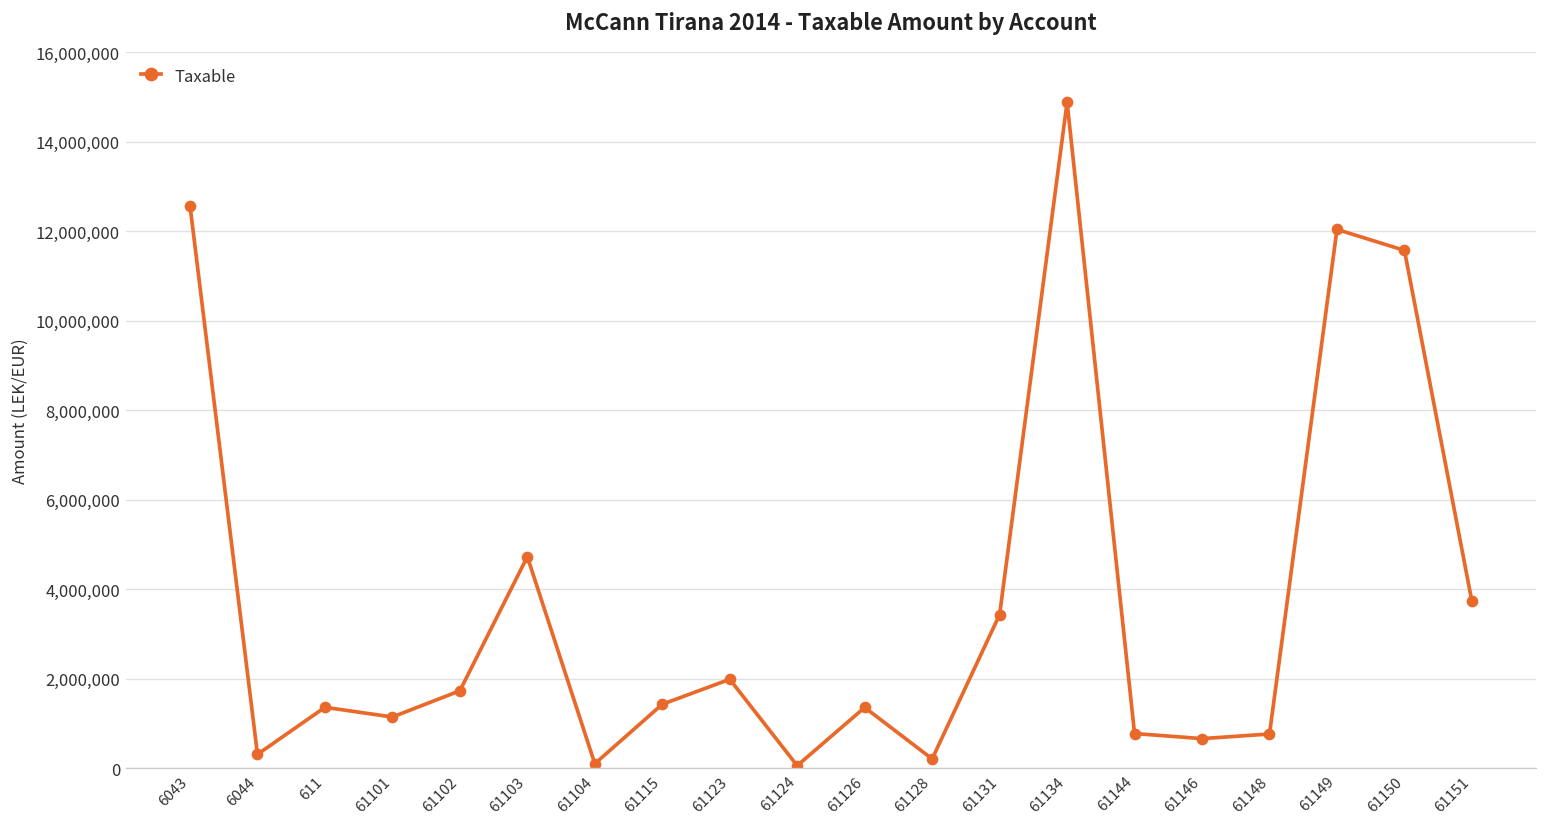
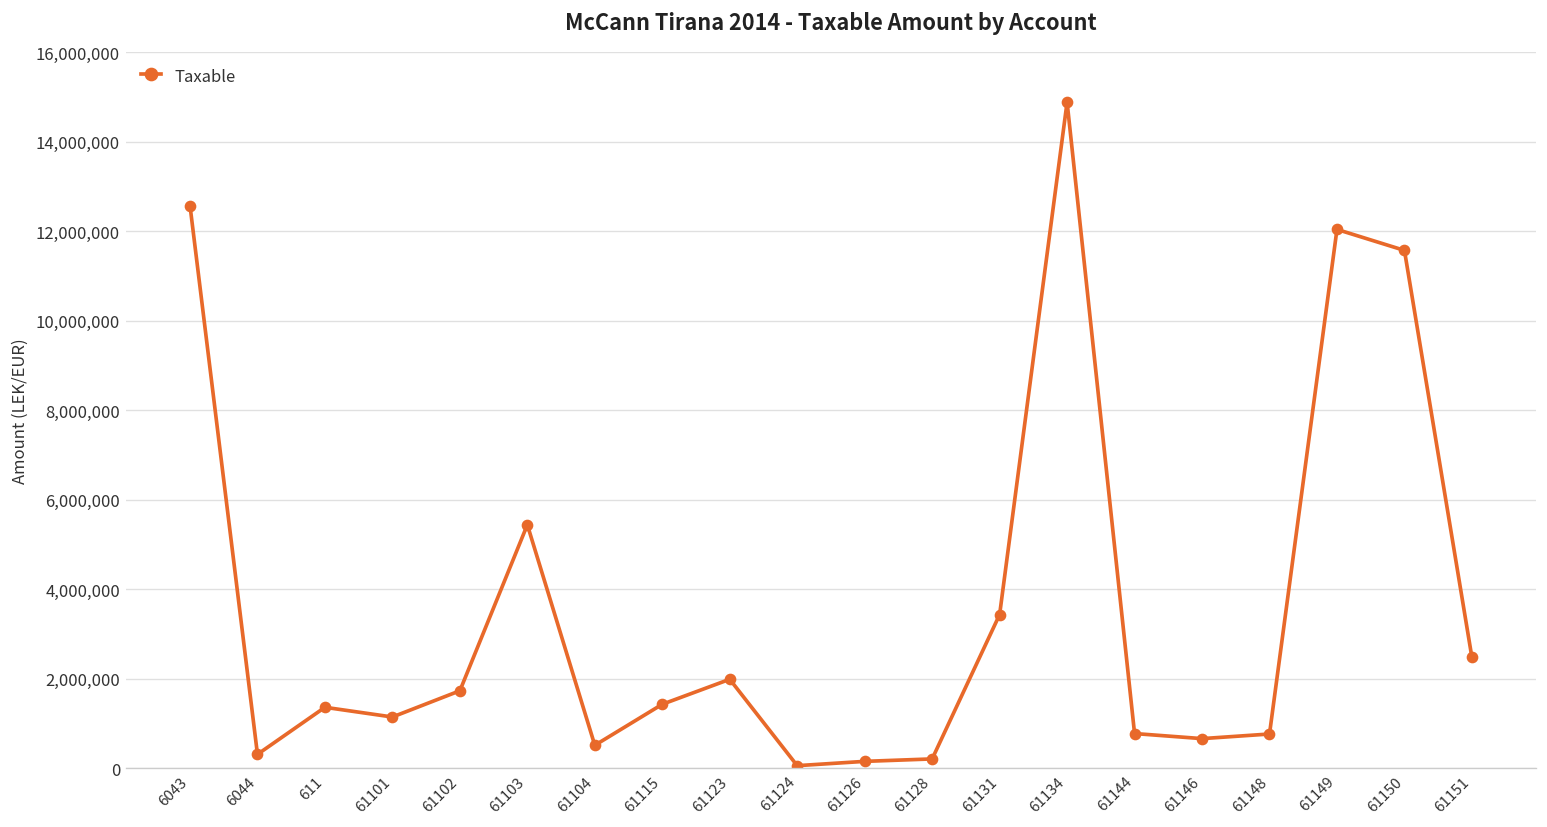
61103: 4,700,000 -> 5,400,000
61104: 100,000 -> 500,000
61126: 1,400,000 -> 200,000
61151: 3,700,000 -> 2,500,000
